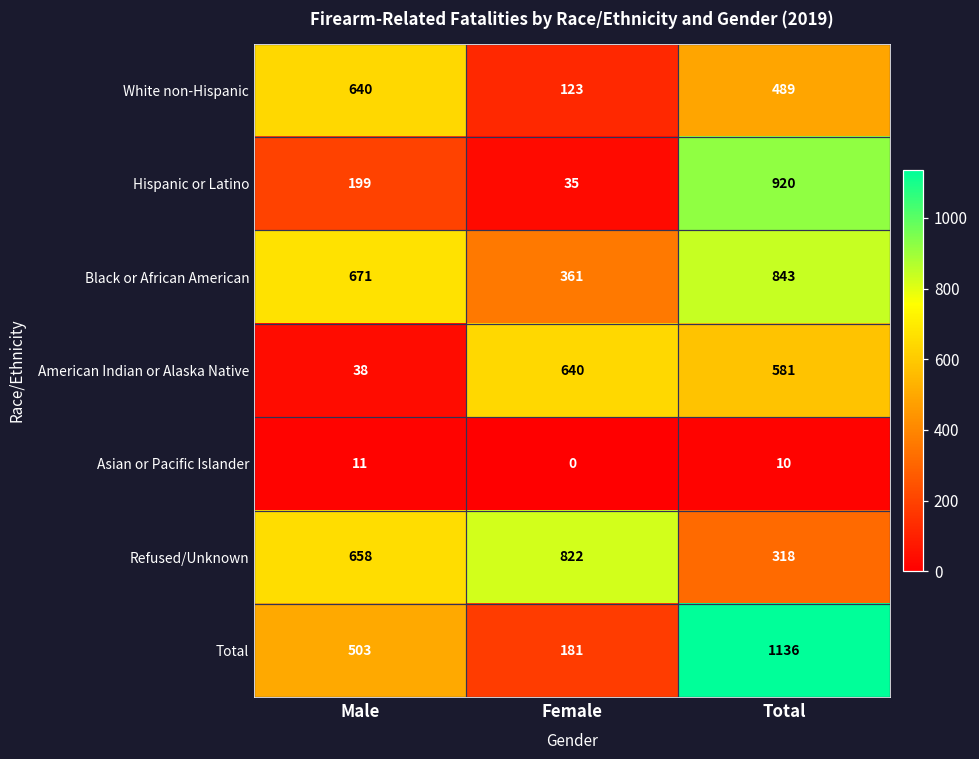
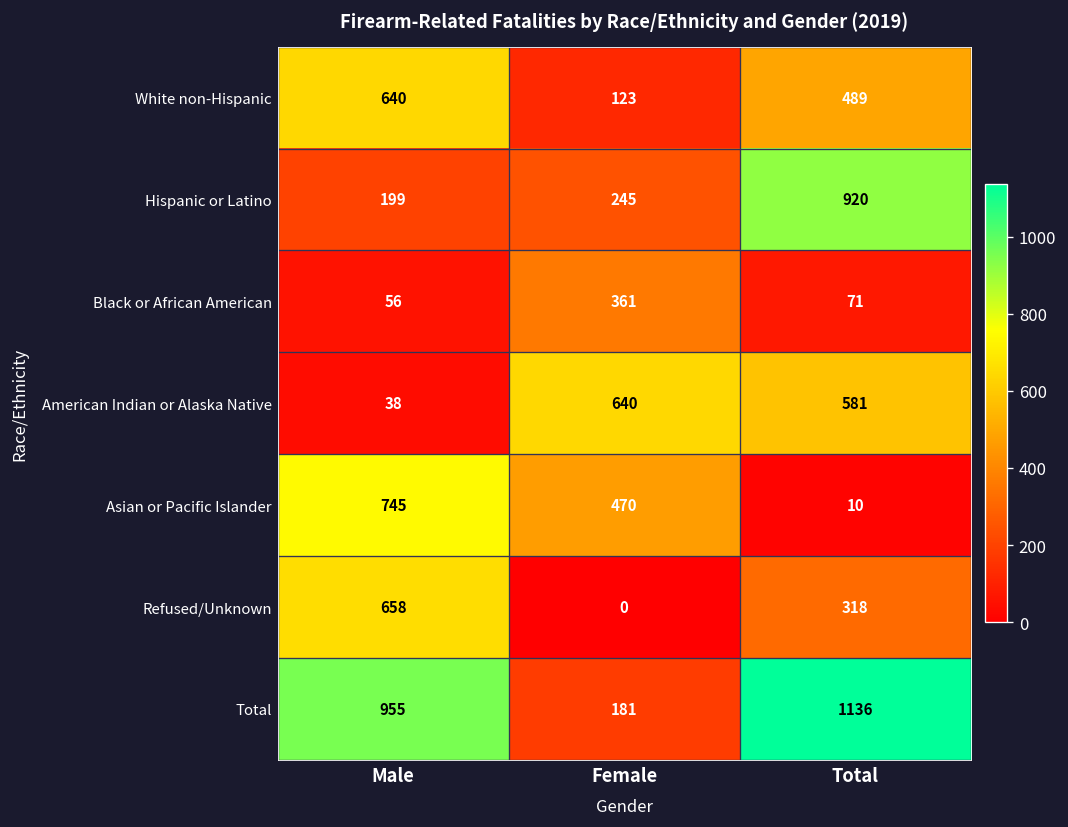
Hispanic or Latino, Female: 35 -> 245
Black or African American, Male: 671 -> 56
Black or African American, Total: 843 -> 71
Asian or Pacific Islander, Male: 11 -> 745
Asian or Pacific Islander, Female: 0 -> 470
Refused/Unknown, Female: 822 -> 0
Total, Male: 503 -> 955
